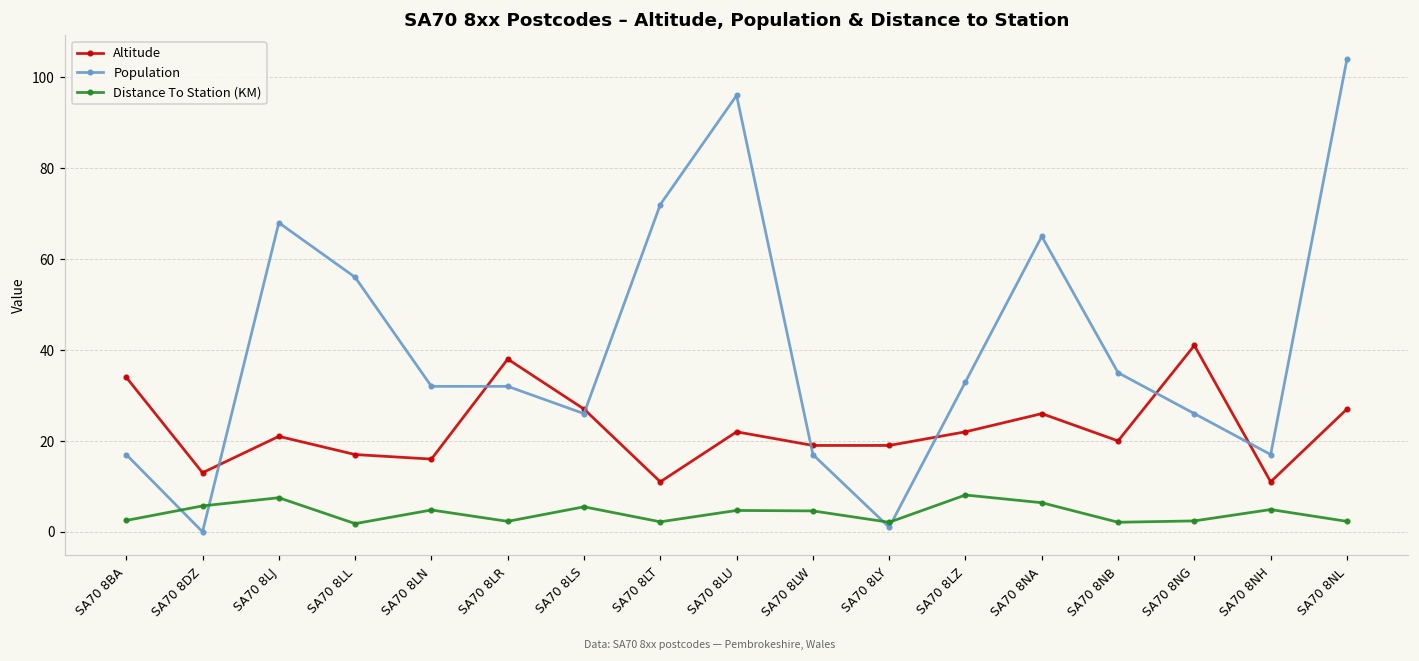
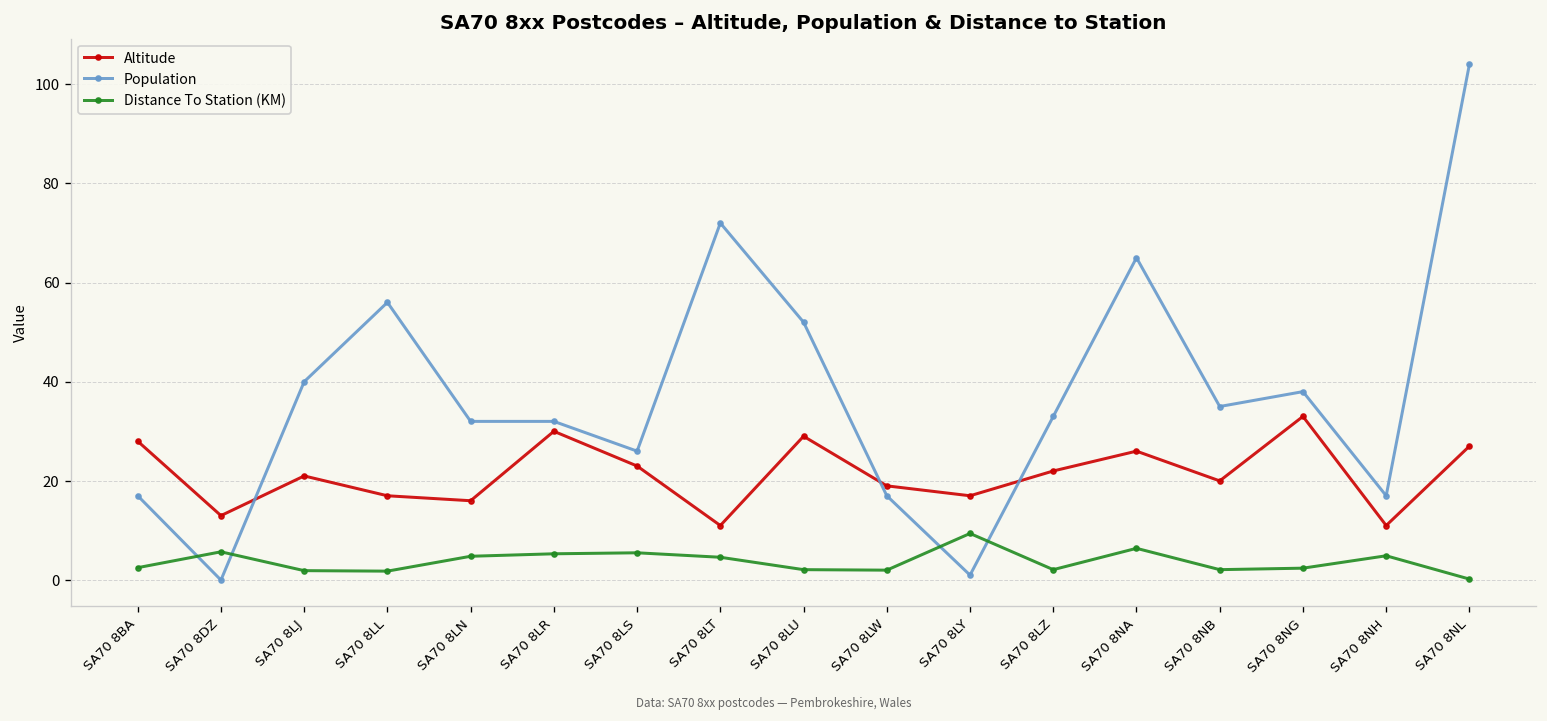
Altitude, SA70 8BA: 34 -> 28
Population, SA70 8LJ: 68 -> 40
Distance To Station (KM), SA70 8LJ: 8 -> 2
Altitude, SA70 8LR: 38 -> 30
Distance To Station (KM), SA70 8LR: 2 -> 5
Altitude, SA70 8LS: 27 -> 23
Distance To Station (KM), SA70 8LT: 2 -> 5
Altitude, SA70 8LU: 22 -> 29
Population, SA70 8LU: 96 -> 52
Distance To Station (KM), SA70 8LU: 5 -> 2
Distance To Station (KM), SA70 8LW: 5 -> 2
Altitude, SA70 8LY: 19 -> 17
Distance To Station (KM), SA70 8LY: 2 -> 9
Distance To Station (KM), SA70 8LZ: 8 -> 2
Altitude, SA70 8NG: 41 -> 33
Population, SA70 8NG: 26 -> 38
Distance To Station (KM), SA70 8NL: 2 -> 0
